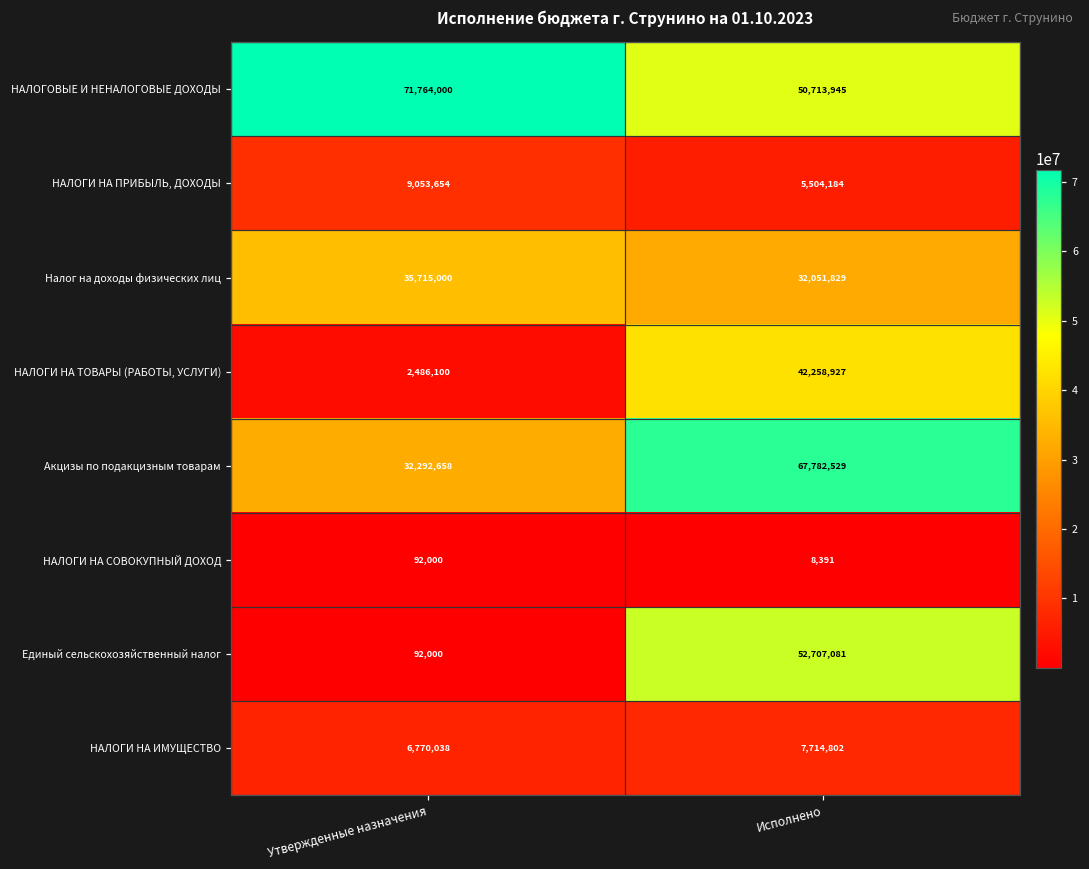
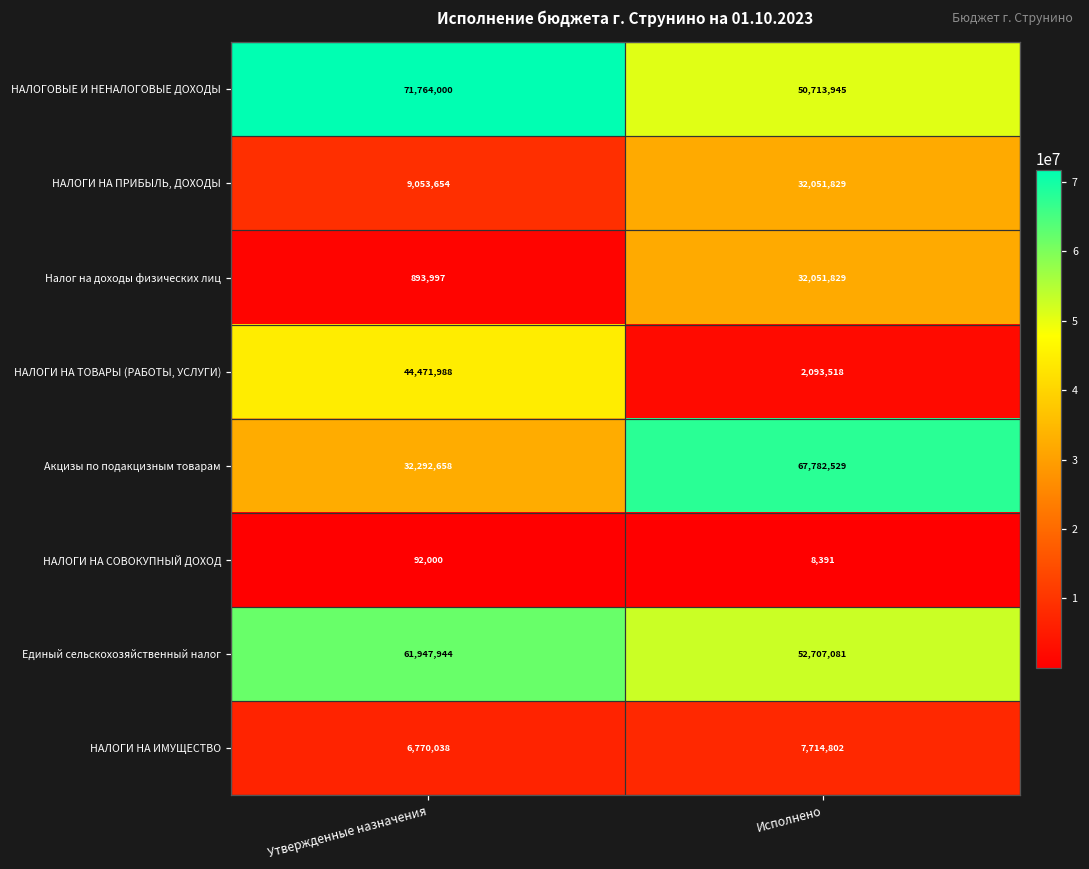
НАЛОГИ НА ПРИБЫЛЬ, ДОХОДЫ, Исполнено: 5,504,184 -> 32,051,829
Налог на доходы физических лиц, Утвержденные назначения: 35,715,000 -> 893,997
НАЛОГИ НА ТОВАРЫ (РАБОТЫ, УСЛУГИ), Утвержденные назначения: 2,486,100 -> 44,471,988
НАЛОГИ НА ТОВАРЫ (РАБОТЫ, УСЛУГИ), Исполнено: 42,258,927 -> 2,093,518
Единый сельскохозяйственный налог, Утвержденные назначения: 92,000 -> 61,947,944
